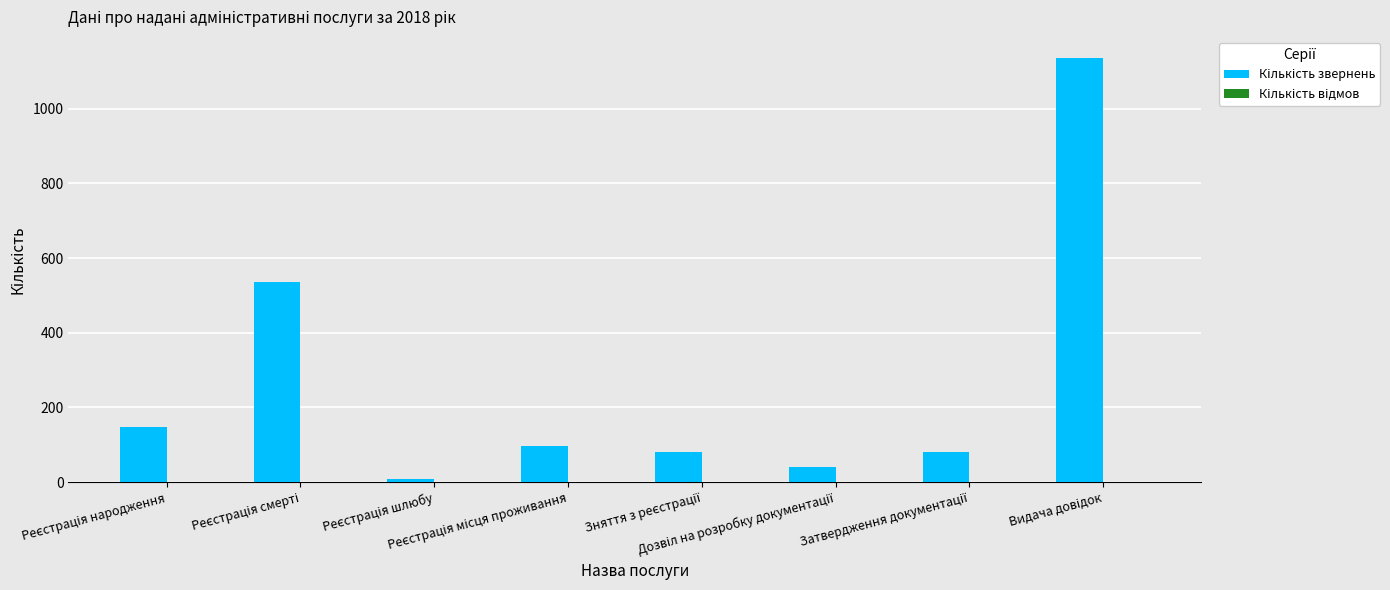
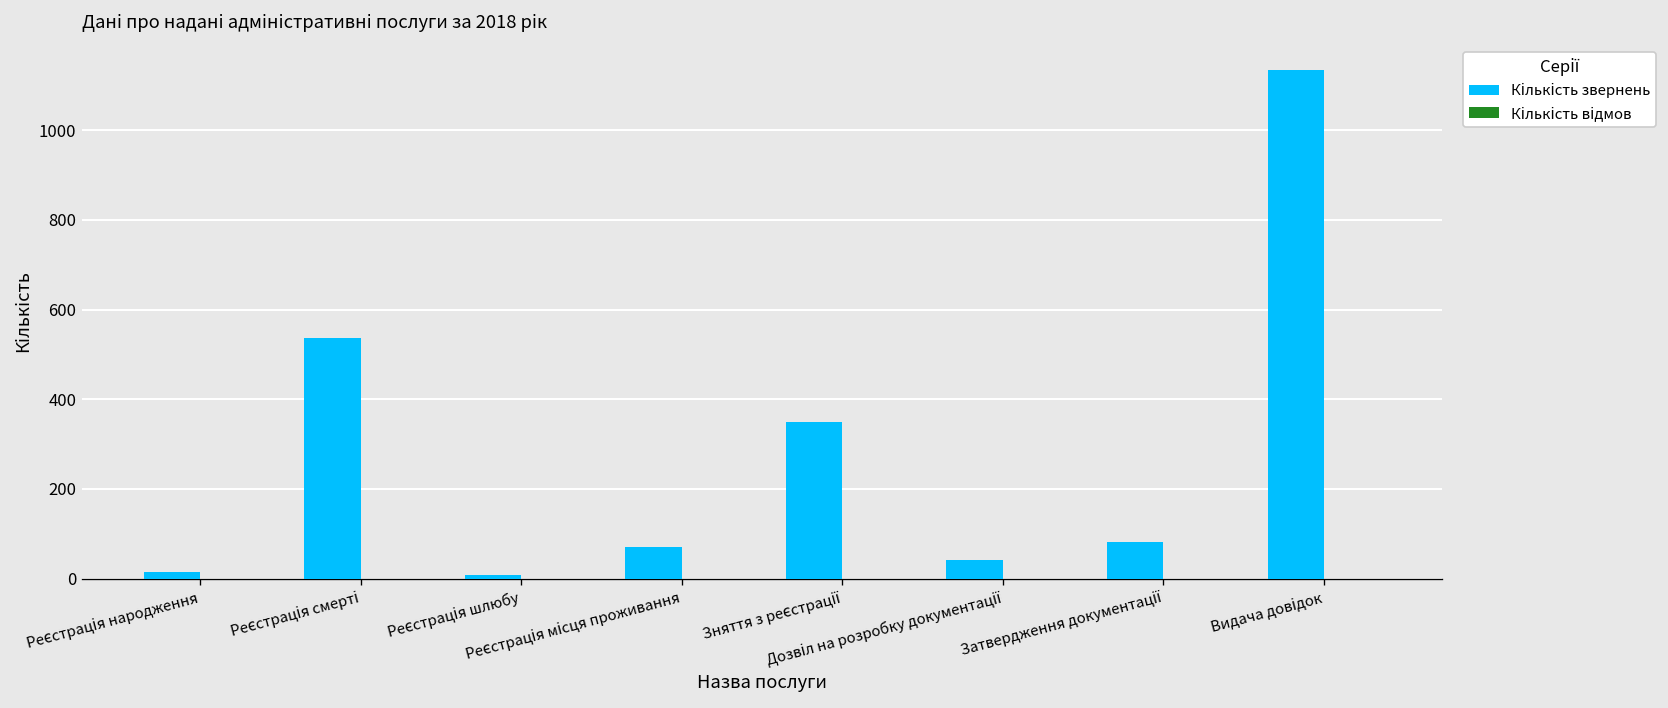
Кількість звернень, Реєстрація народження: 150 -> 20
Кількість звернень, Реєстрація місця проживання: 100 -> 70
Кількість звернень, Зняття з реєстрації: 80 -> 350
